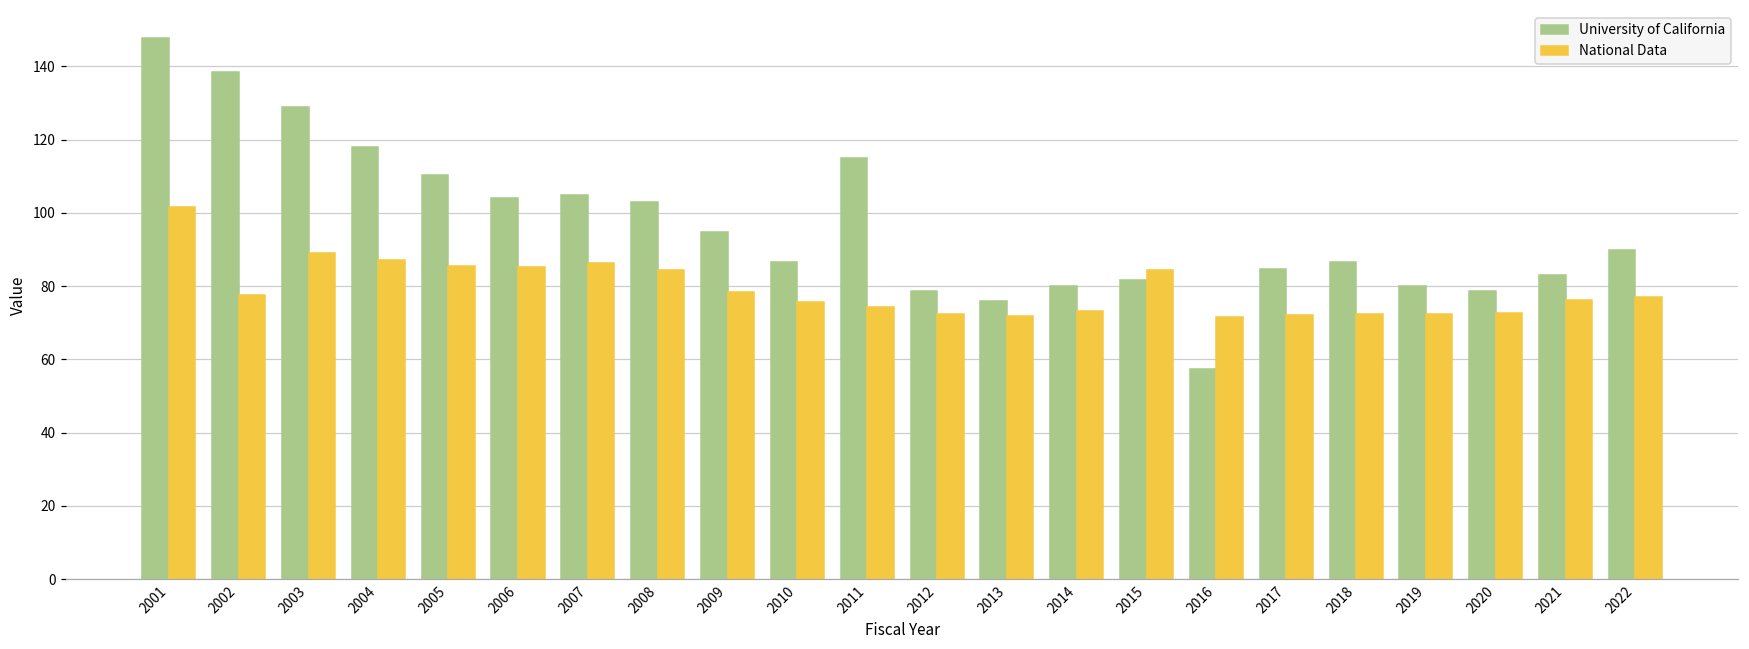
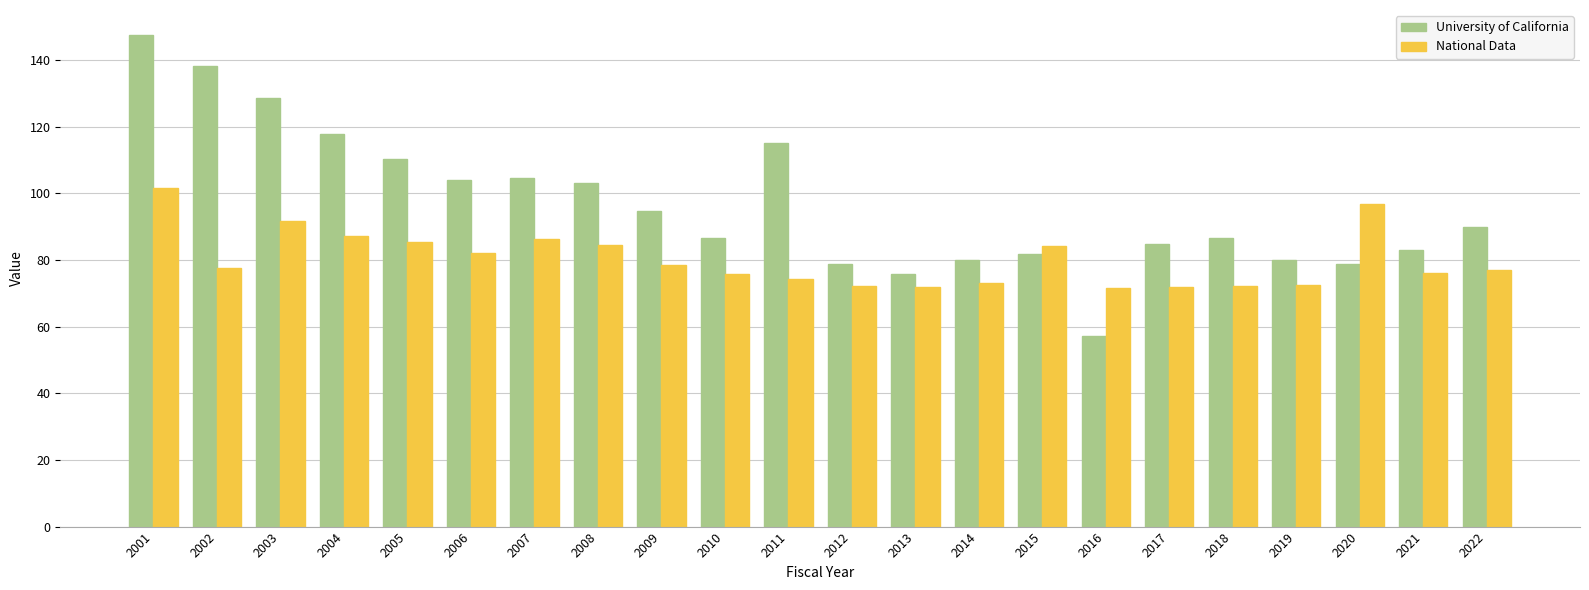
National Data, 2003: 89 -> 92
National Data, 2006: 85 -> 82
National Data, 2020: 73 -> 97
